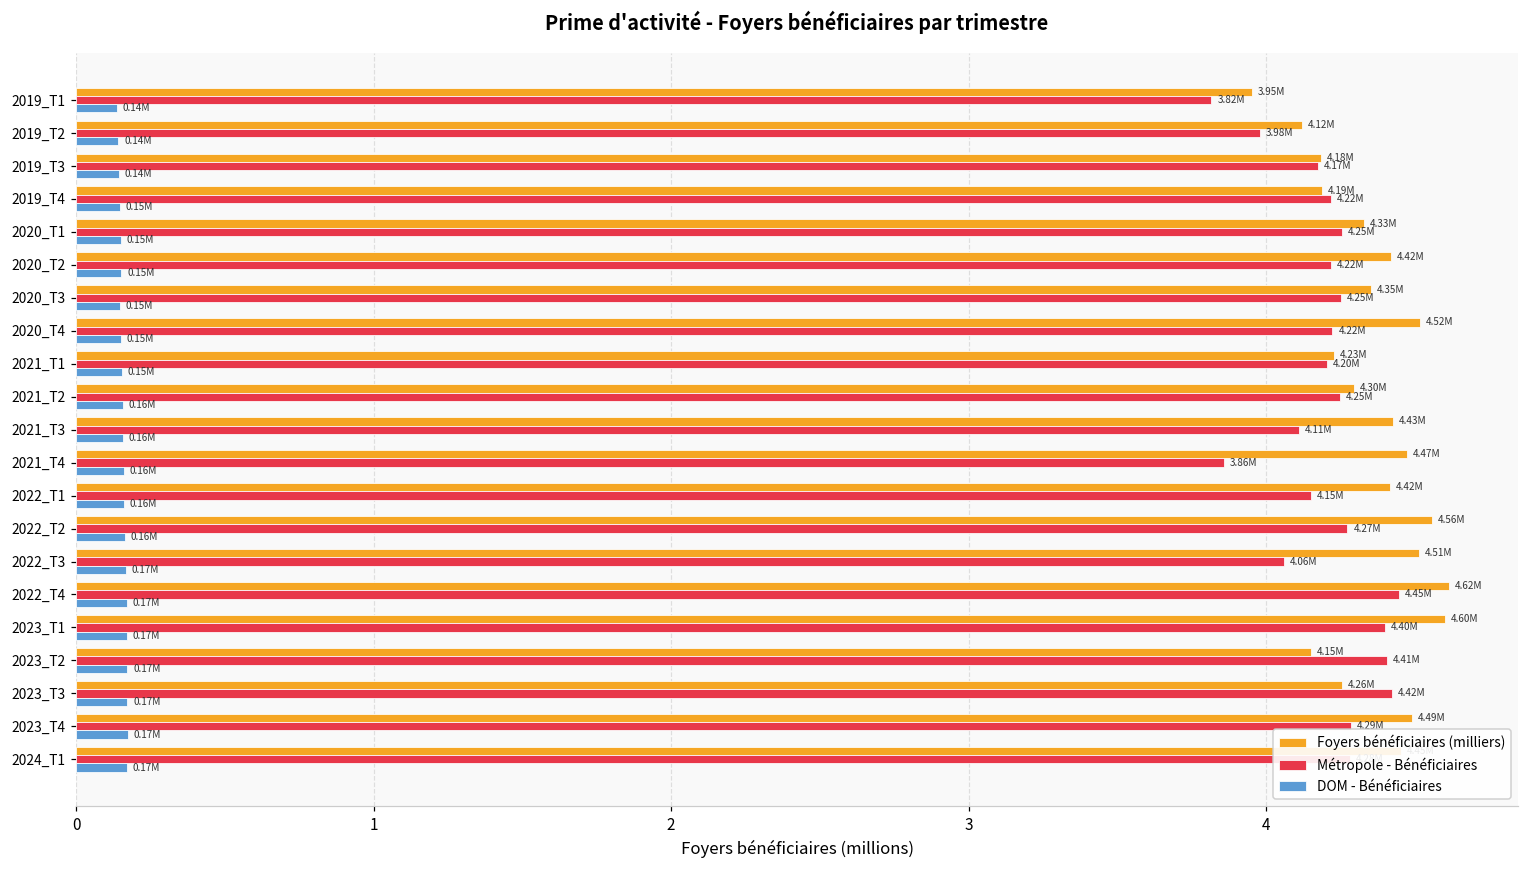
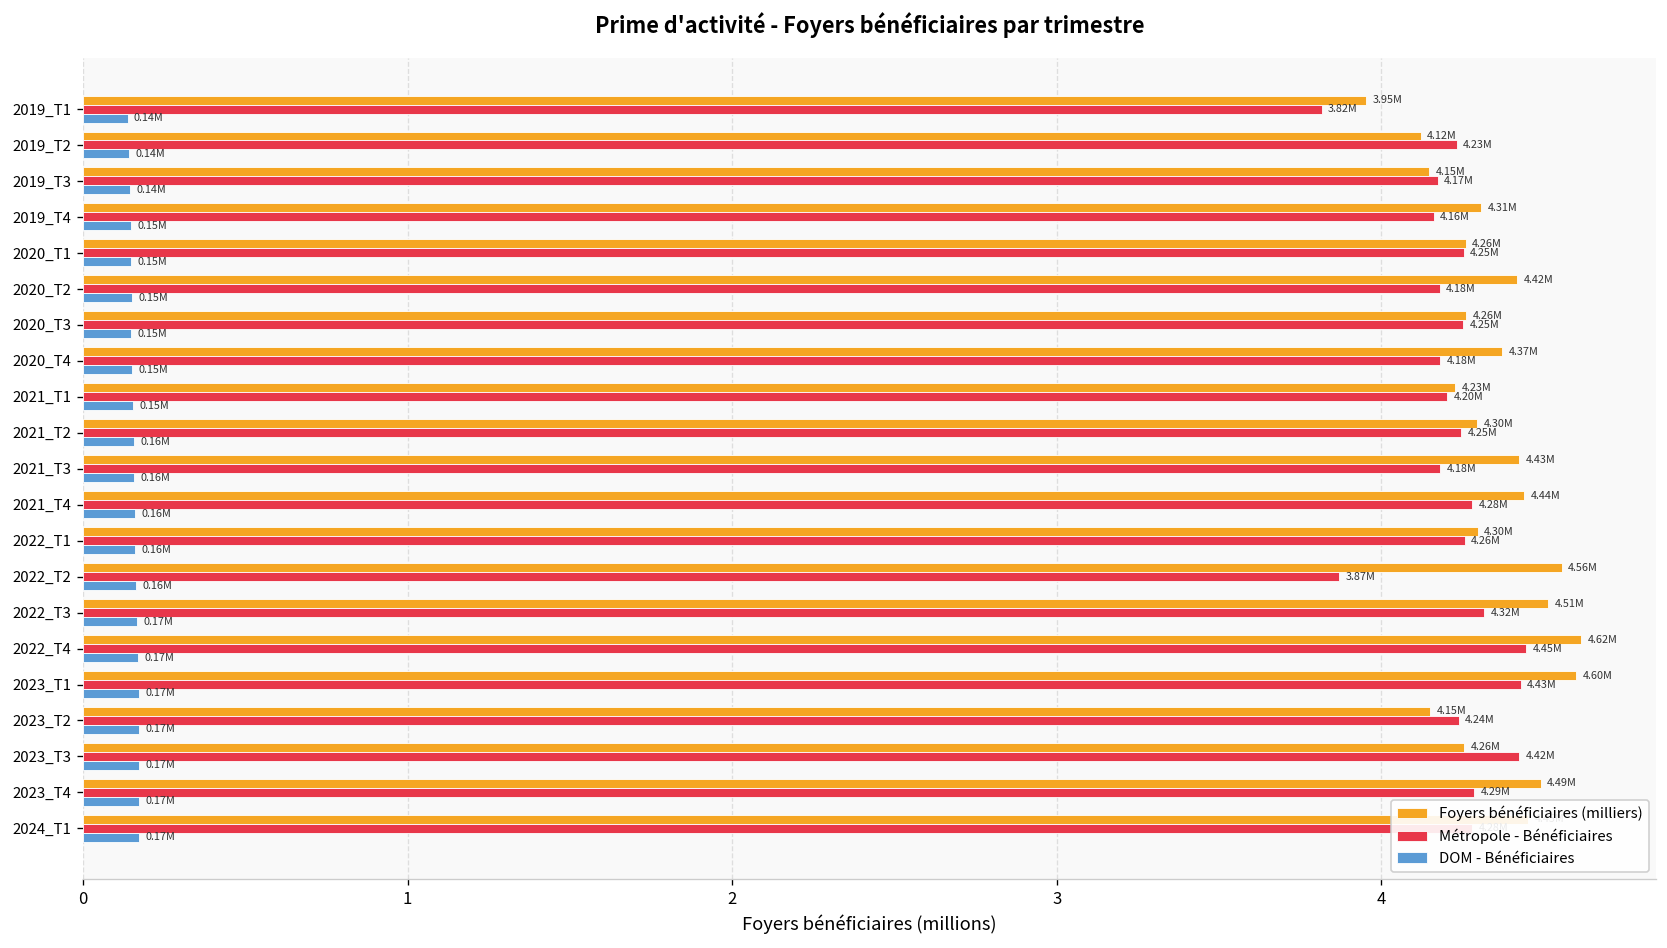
Métropole - Bénéficiaires, 2019_T2: 3.98M -> 4.23M
Foyers bénéficiaires (milliers), 2019_T3: 4.18M -> 4.15M
Foyers bénéficiaires (milliers), 2019_T4: 4.19M -> 4.31M
Métropole - Bénéficiaires, 2019_T4: 4.22M -> 4.16M
Foyers bénéficiaires (milliers), 2020_T1: 4.33M -> 4.26M
Métropole - Bénéficiaires, 2020_T2: 4.22M -> 4.18M
Foyers bénéficiaires (milliers), 2020_T3: 4.35M -> 4.26M
Foyers bénéficiaires (milliers), 2020_T4: 4.52M -> 4.37M
Métropole - Bénéficiaires, 2020_T4: 4.22M -> 4.18M
Métropole - Bénéficiaires, 2021_T3: 4.11M -> 4.18M
Foyers bénéficiaires (milliers), 2021_T4: 4.47M -> 4.44M
Métropole - Bénéficiaires, 2021_T4: 3.86M -> 4.28M
Foyers bénéficiaires (milliers), 2022_T1: 4.42M -> 4.30M
Métropole - Bénéficiaires, 2022_T1: 4.15M -> 4.26M
Métropole - Bénéficiaires, 2022_T2: 4.27M -> 3.87M
Métropole - Bénéficiaires, 2022_T3: 4.06M -> 4.32M
Métropole - Bénéficiaires, 2023_T1: 4.40M -> 4.43M
Métropole - Bénéficiaires, 2023_T2: 4.41M -> 4.24M
